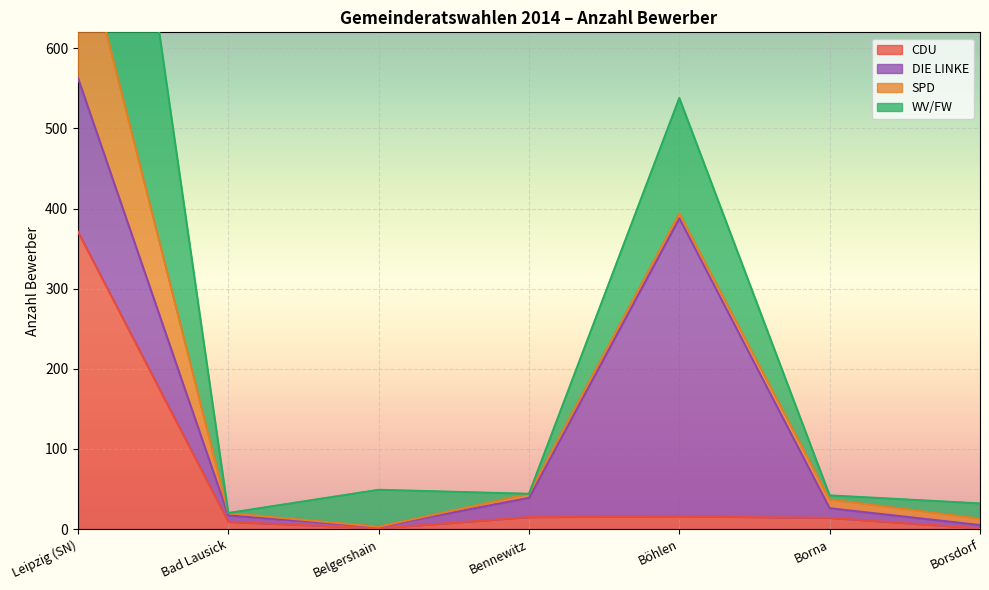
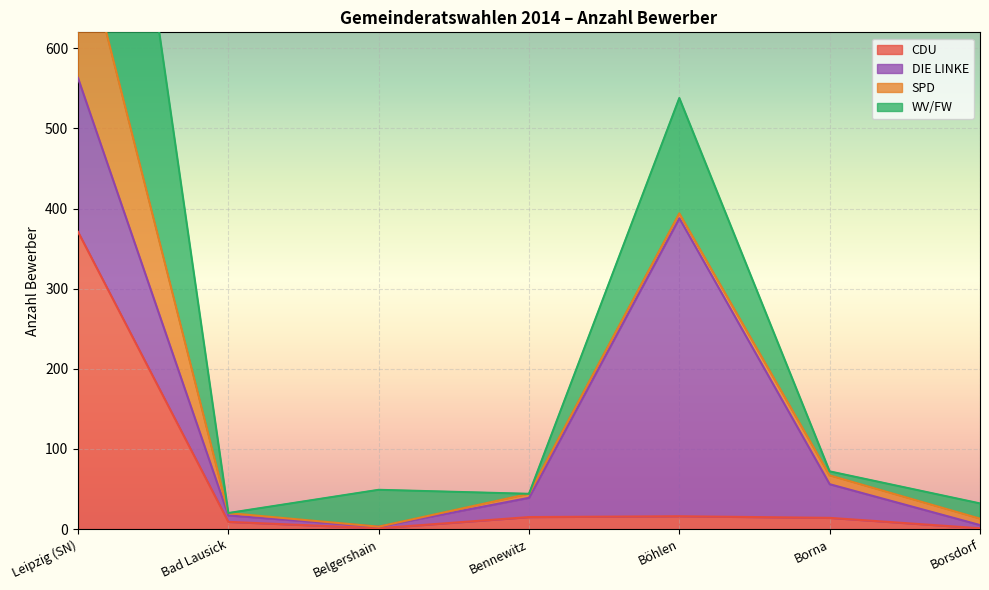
DIE LINKE, Borna: 10 -> 40
